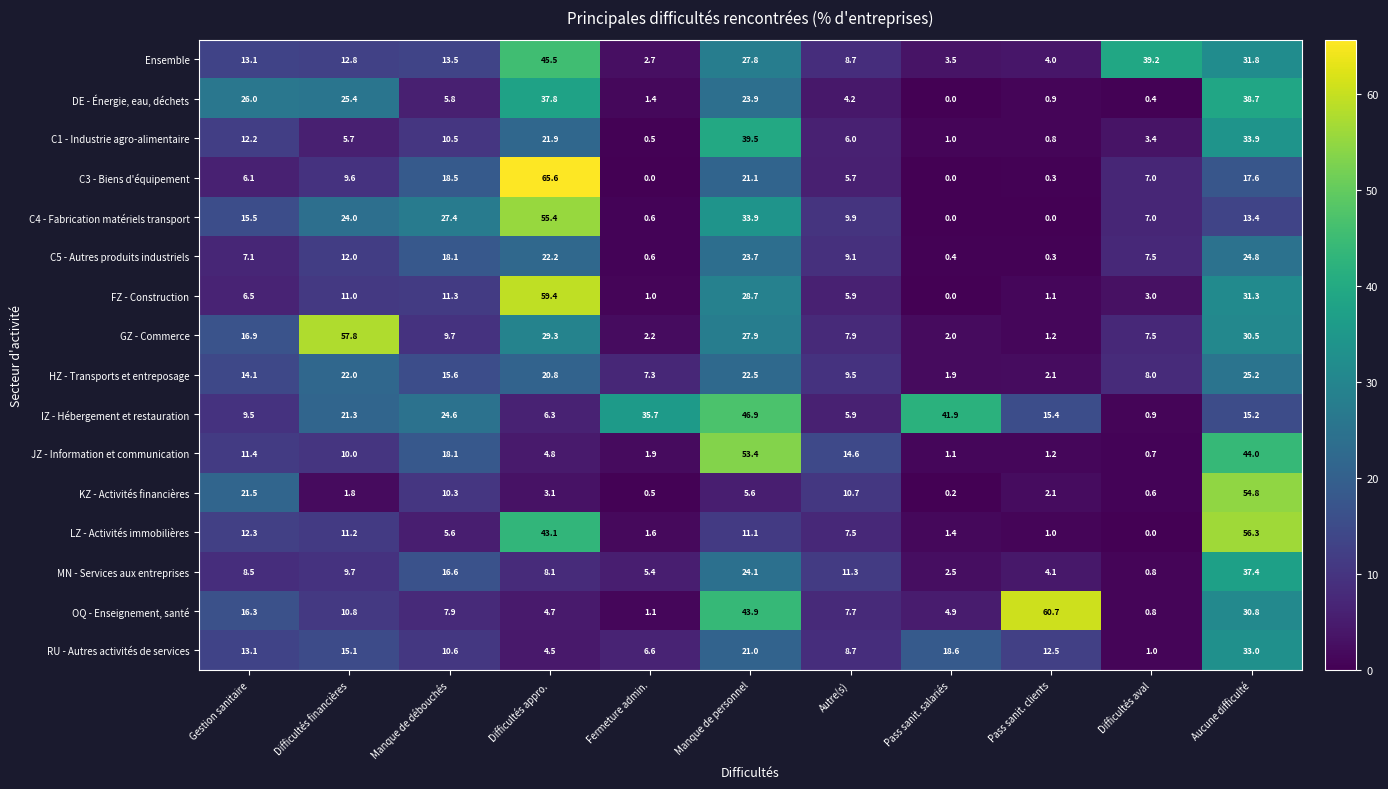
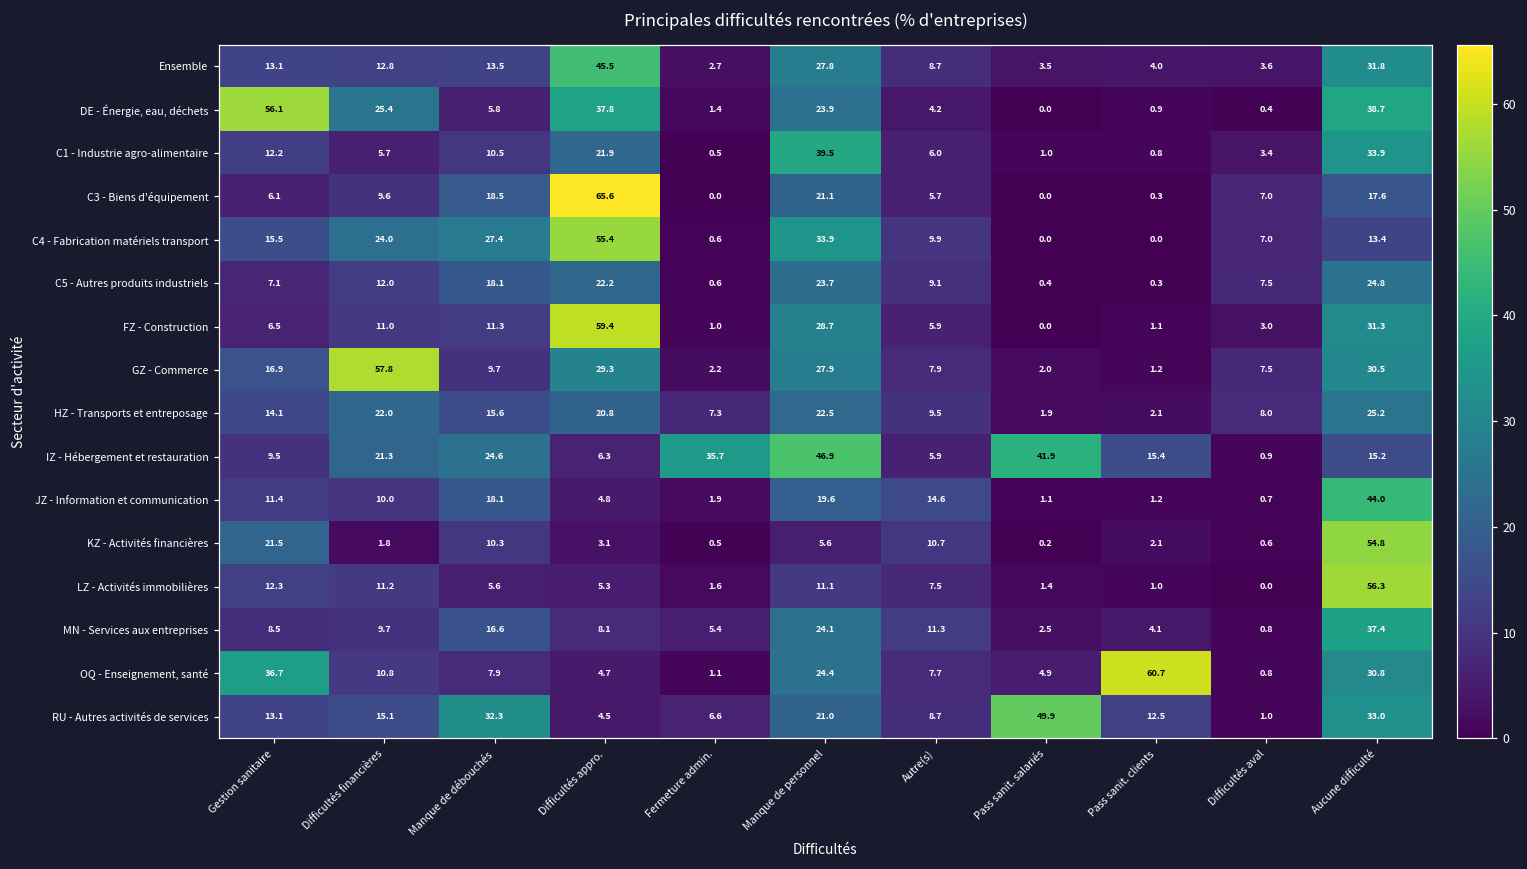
Ensemble, Difficultés aval: 39.2 -> 3.6
DE - Énergie, eau, déchets, Gestion sanitaire: 26.0 -> 56.1
JZ - Information et communication, Manque de personnel: 53.4 -> 19.6
LZ - Activités immobilières, Difficultés appro.: 43.1 -> 5.3
OQ - Enseignement, santé, Gestion sanitaire: 16.3 -> 36.7
OQ - Enseignement, santé, Manque de personnel: 43.9 -> 24.4
RU - Autres activités de services, Manque de débouchés: 10.6 -> 32.3
RU - Autres activités de services, Pass sanit. salariés: 18.6 -> 49.9
